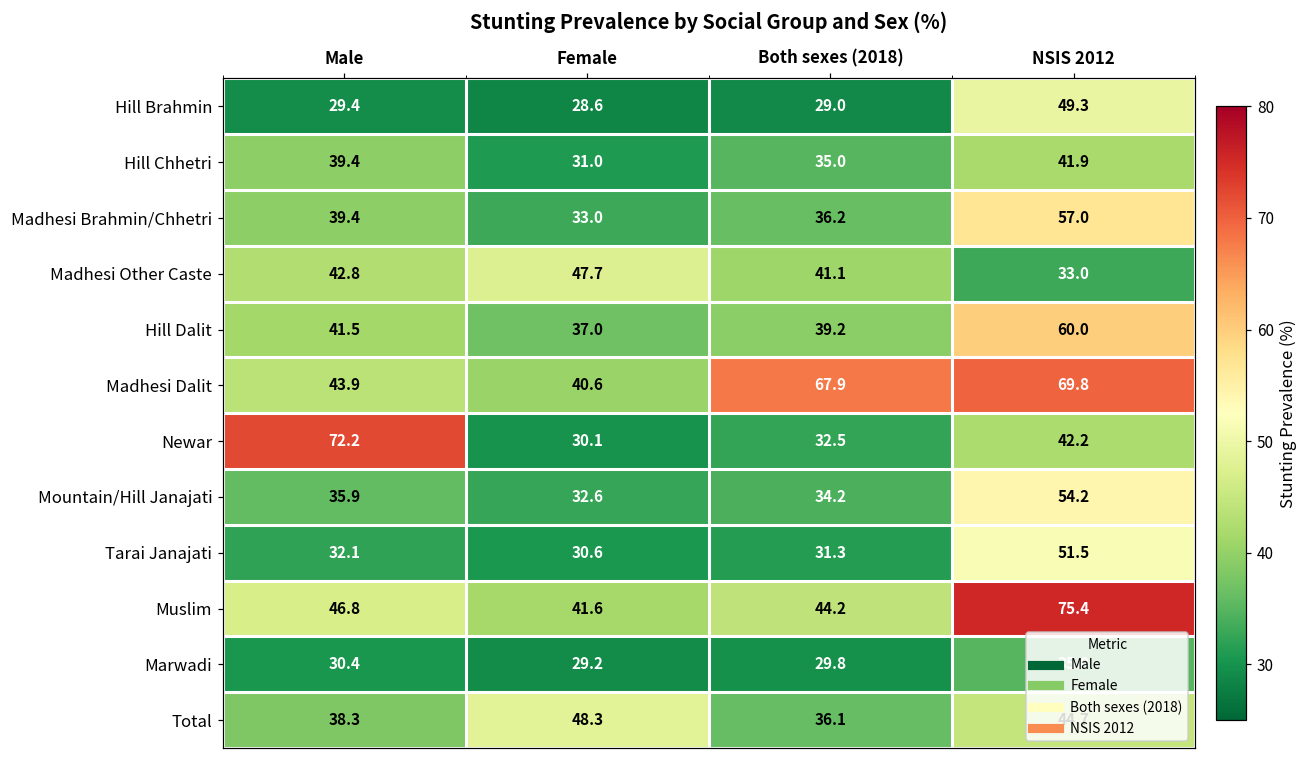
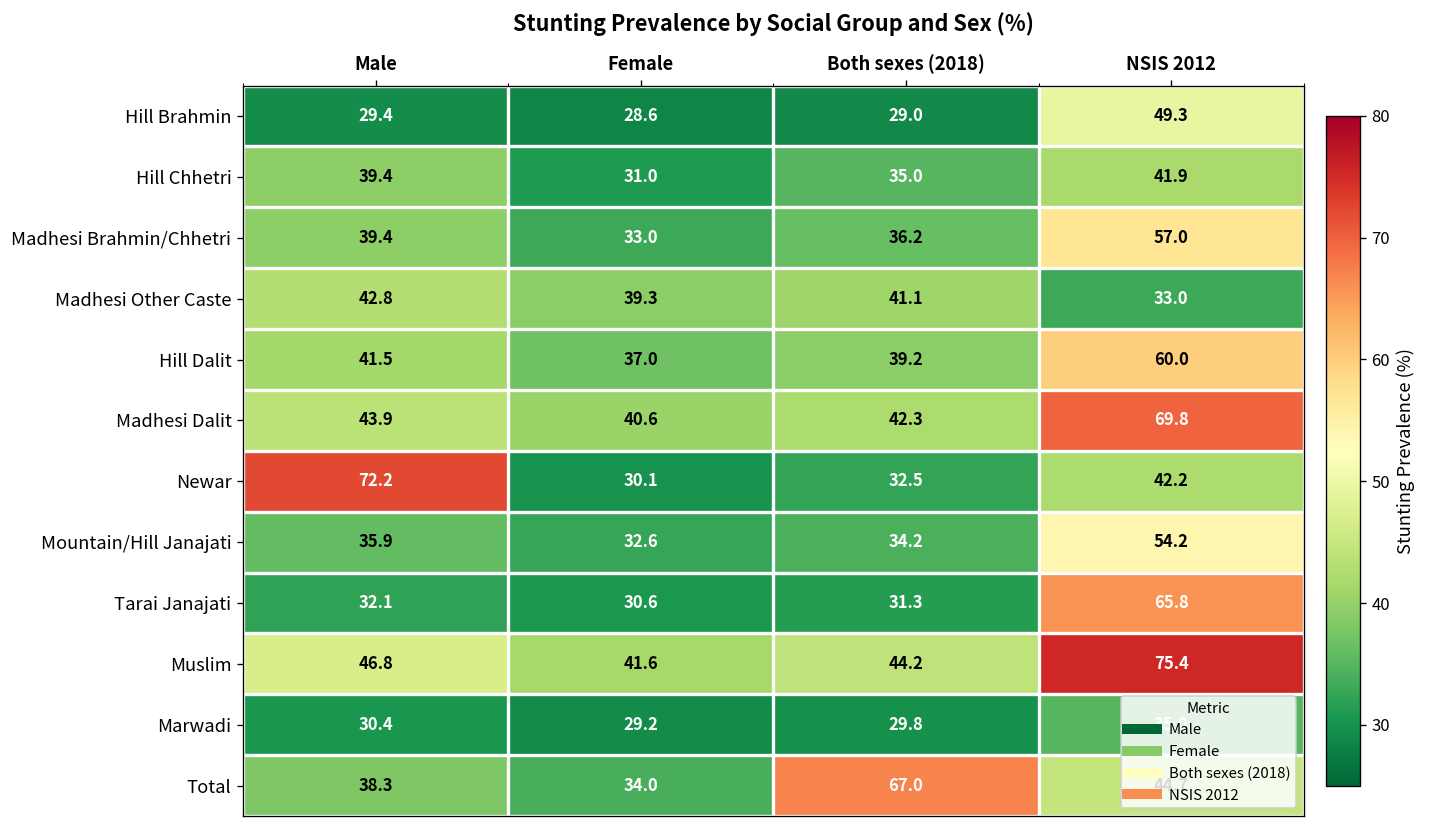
Madhesi Other Caste, Female: 47.7 -> 39.3
Madhesi Dalit, Both sexes (2018): 67.9 -> 42.3
Tarai Janajati, NSIS 2012: 51.5 -> 65.8
Total, Female: 48.3 -> 34.0
Total, Both sexes (2018): 36.1 -> 67.0
